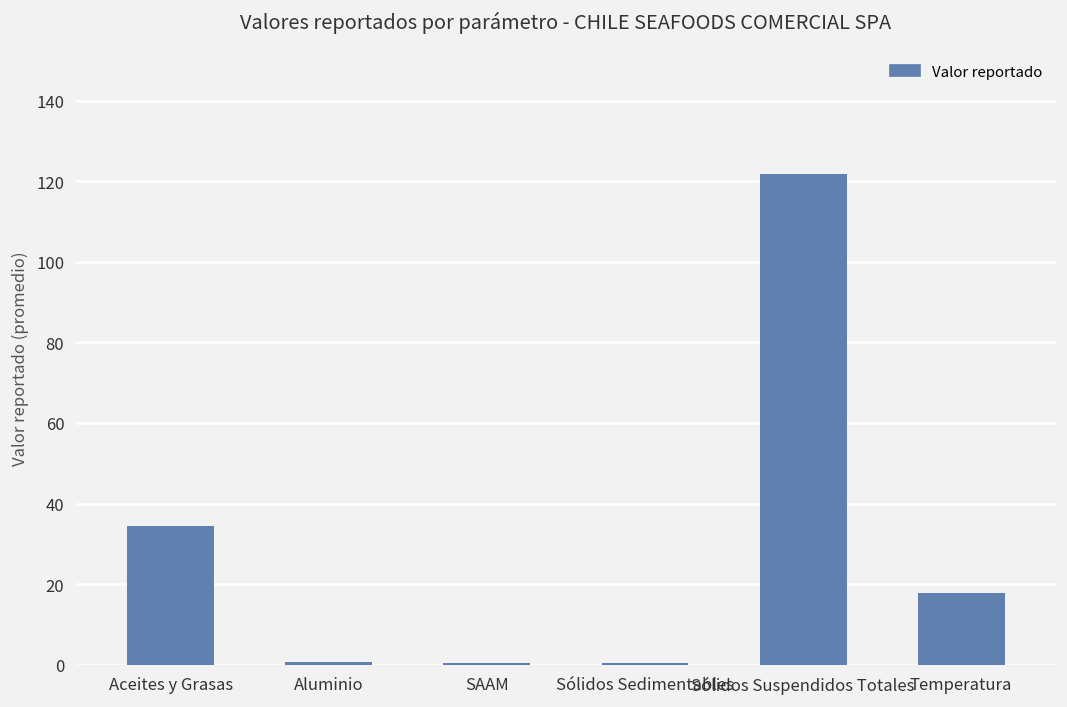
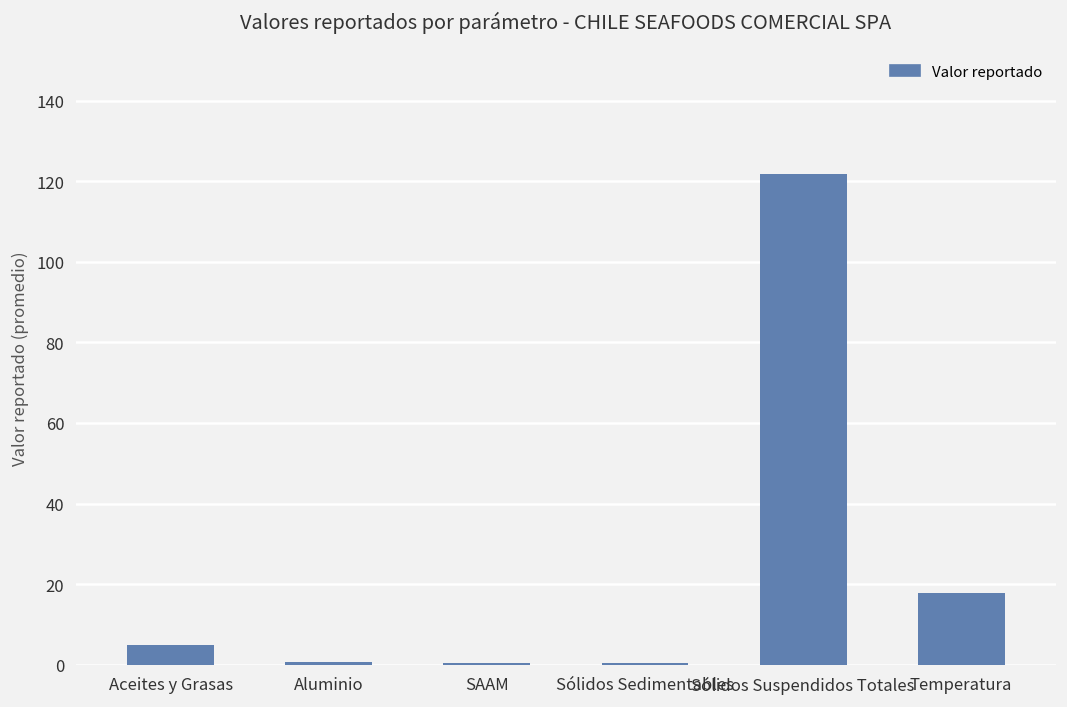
Aceites y Grasas: 34 -> 5
